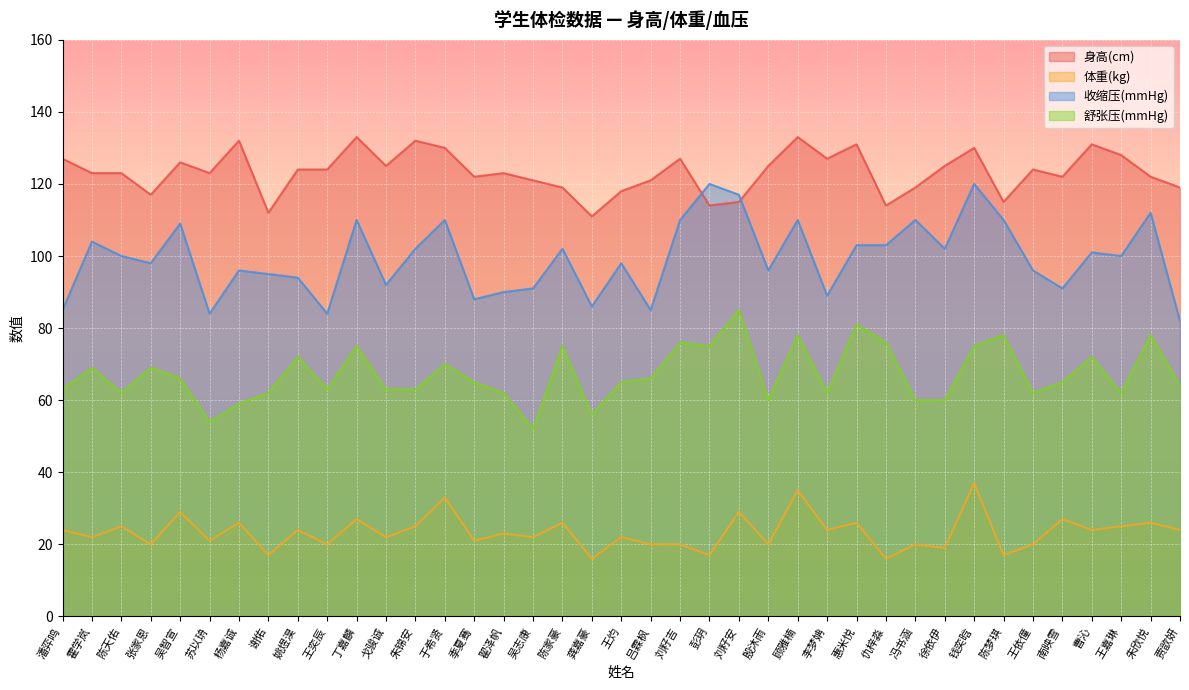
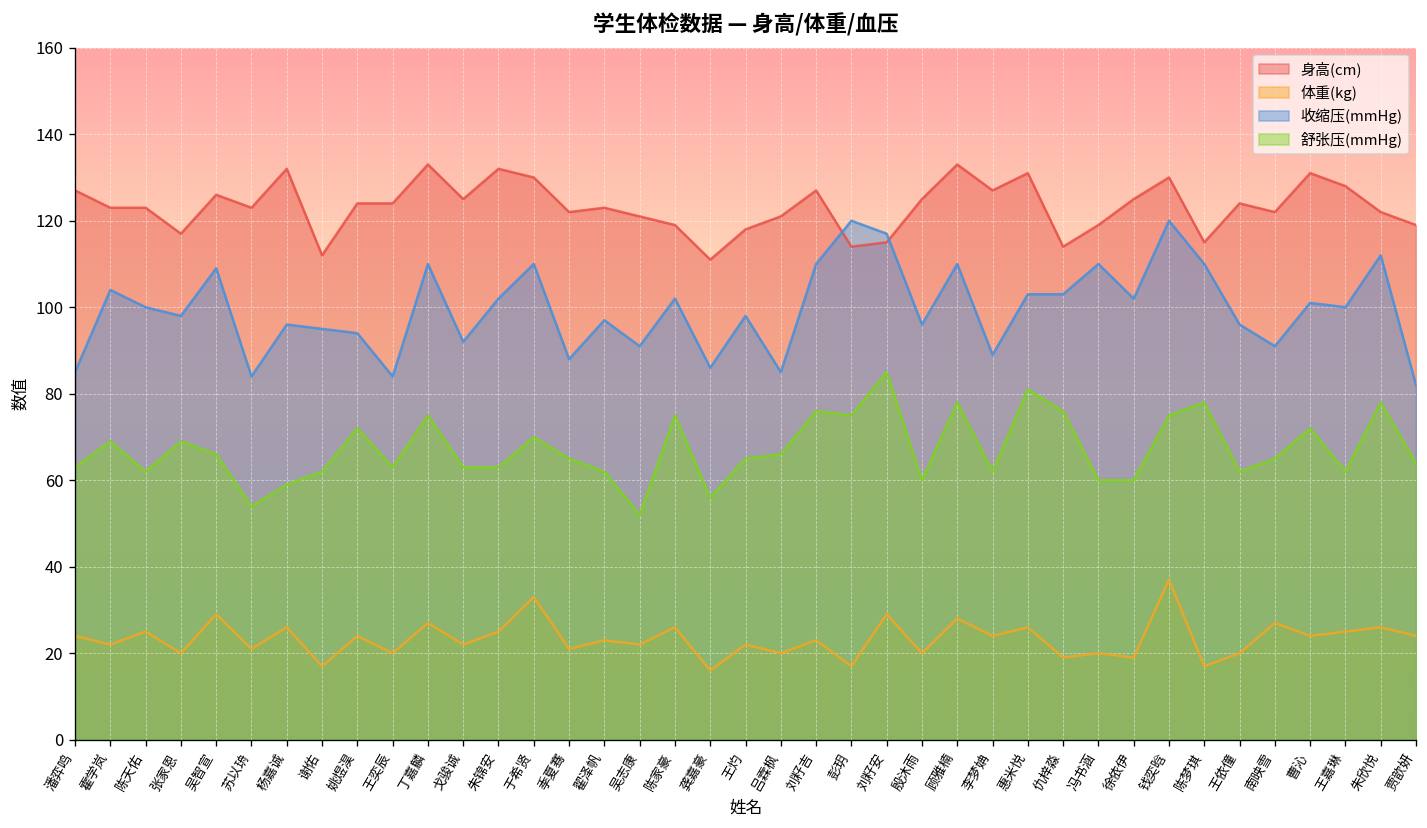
收缩压(mmHg), 翟泽帆: 90 -> 97
体重(kg), 刘籽吉: 20 -> 23
体重(kg), 顾雅楠: 35 -> 28
体重(kg), 仇梓淼: 16 -> 19
